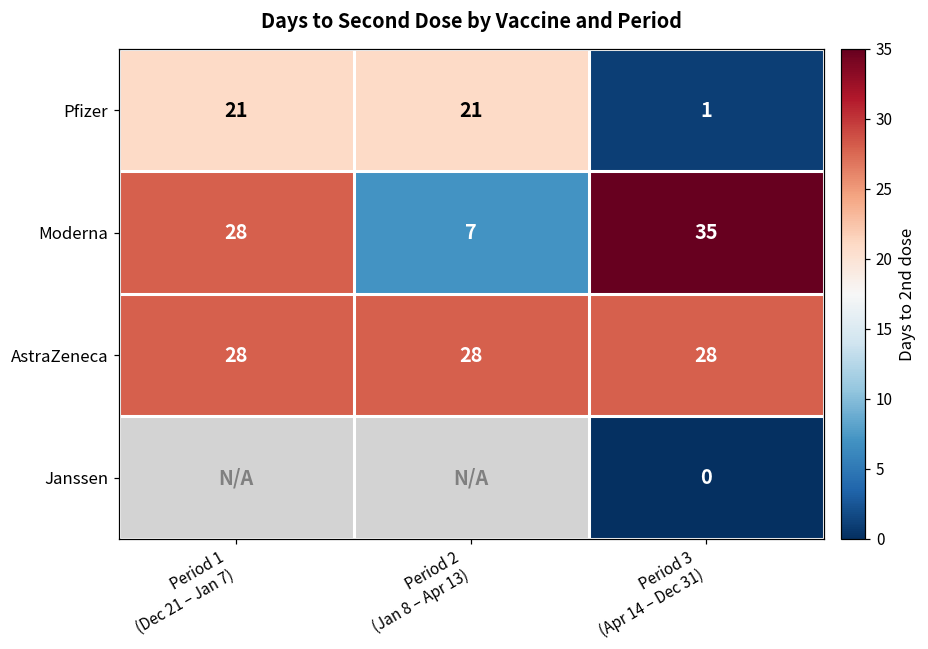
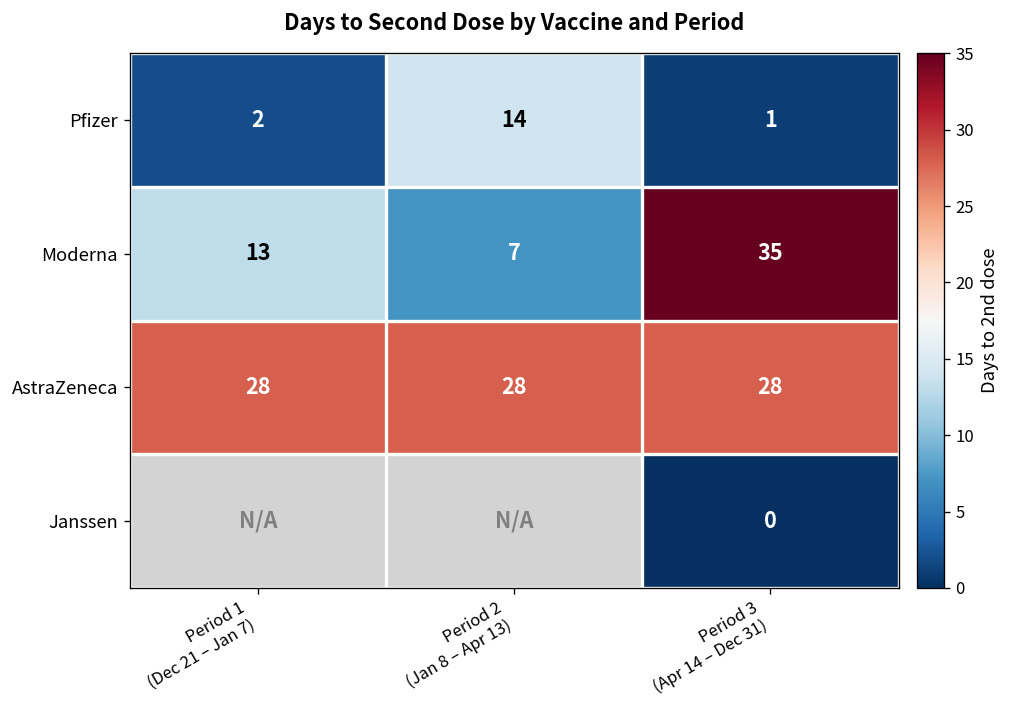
Pfizer, Period 1 (Dec 21 – Jan 7): 21 -> 2
Pfizer, Period 2 (Jan 8 – Apr 13): 21 -> 14
Moderna, Period 1 (Dec 21 – Jan 7): 28 -> 13
